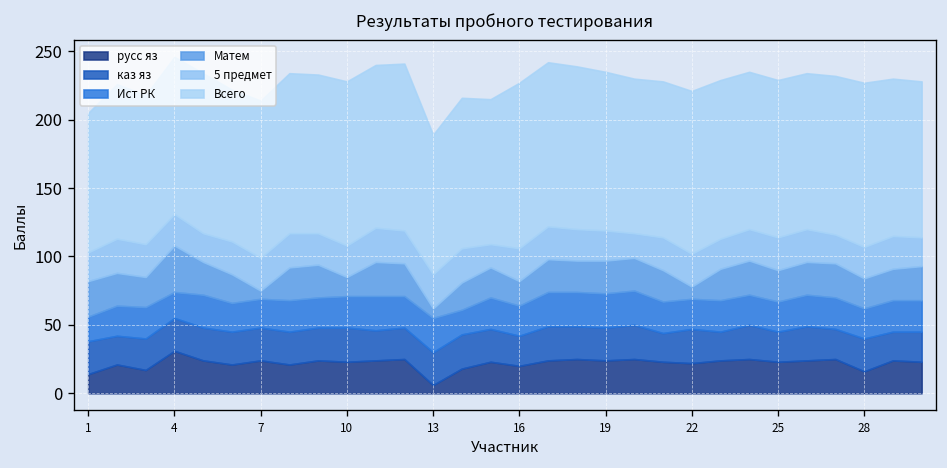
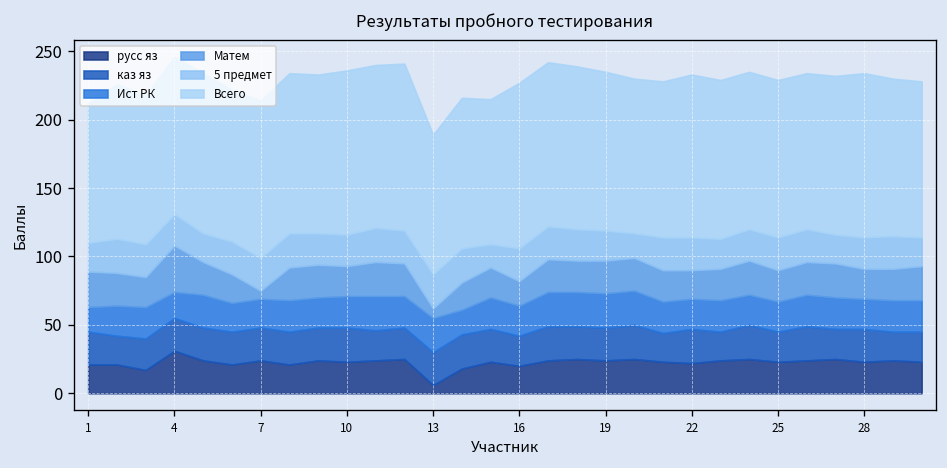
русс яз, 1: 14 -> 21
Матем, 10: 14 -> 22
Матем, 22: 9 -> 21
русс яз, 28: 16 -> 23
